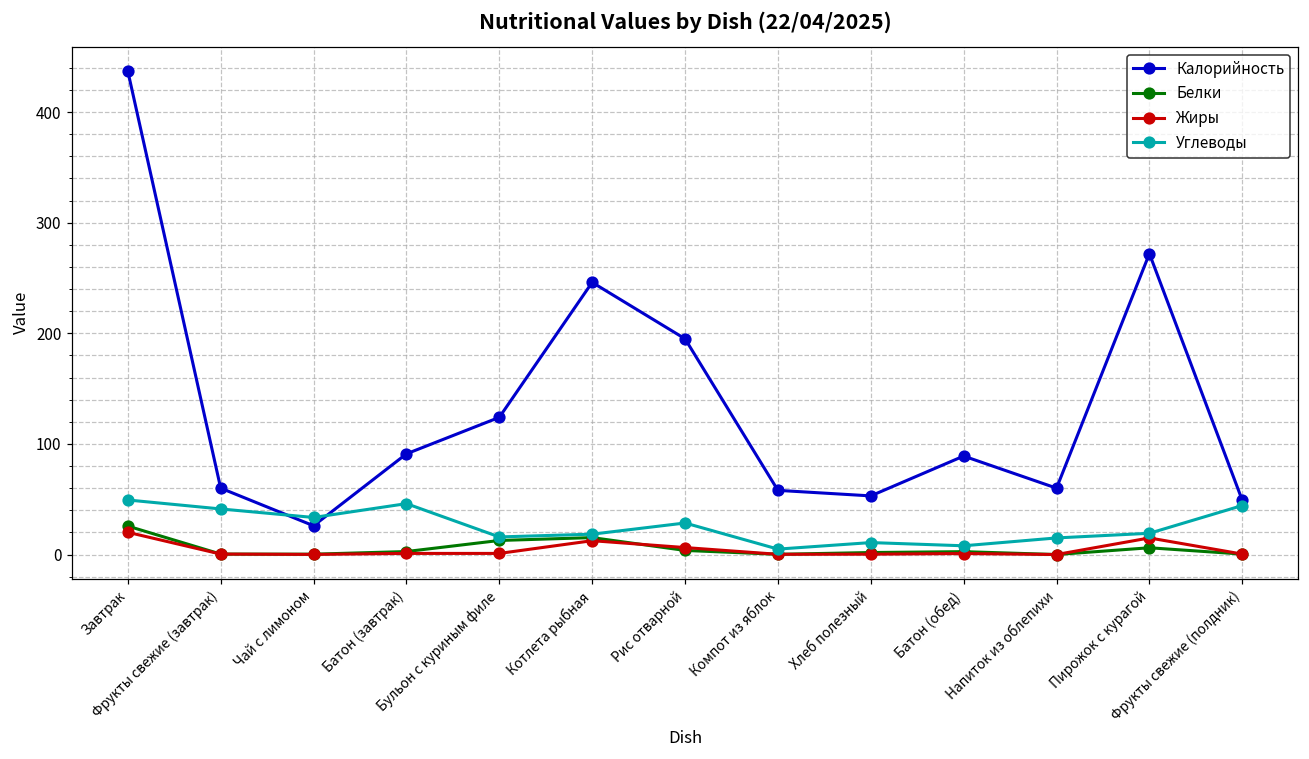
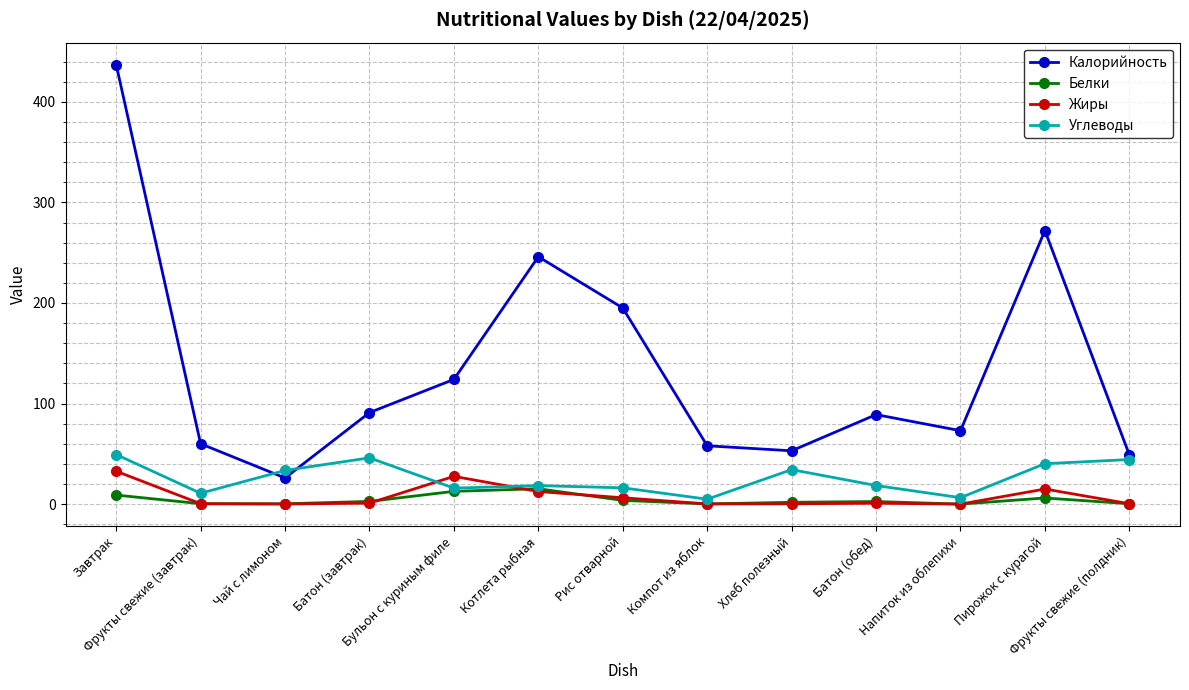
Белки, Завтрак: 26 -> 9
Жиры, Завтрак: 20 -> 33
Углеводы, Фрукты свежие (завтрак): 41 -> 11
Жиры, Бульон с куриным филе: 1 -> 28
Углеводы, Рис отварной: 29 -> 16
Углеводы, Хлеб полезный: 11 -> 34
Углеводы, Батон (обед): 8 -> 19
Калорийность, Напиток из облепихи: 60 -> 73
Углеводы, Напиток из облепихи: 15 -> 6
Углеводы, Пирожок с курагой: 19 -> 40
